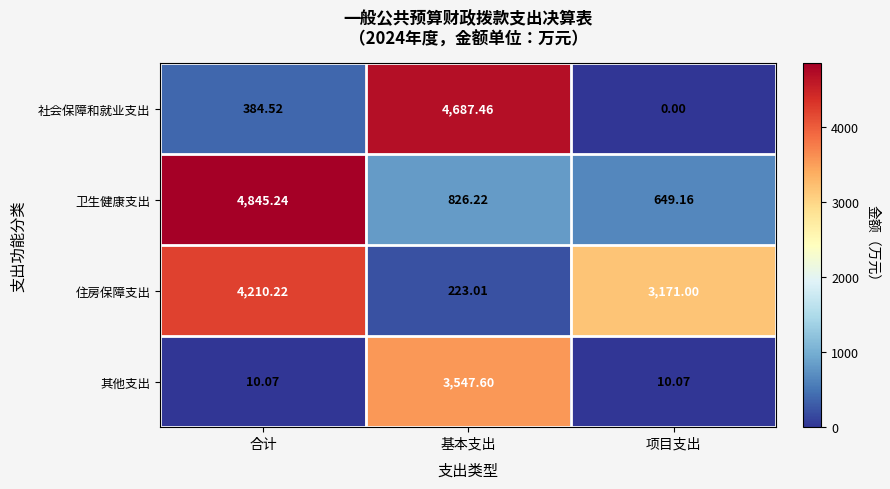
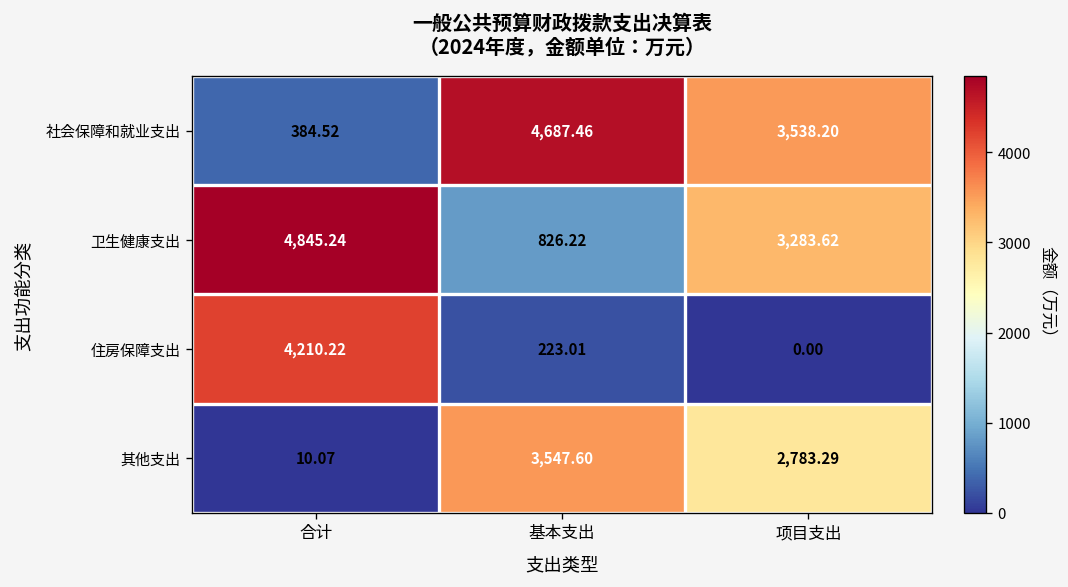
社会保障和就业支出, 项目支出: 0.00 -> 3,538.20
卫生健康支出, 项目支出: 649.16 -> 3,283.62
住房保障支出, 项目支出: 3,171.00 -> 0.00
其他支出, 项目支出: 10.07 -> 2,783.29
